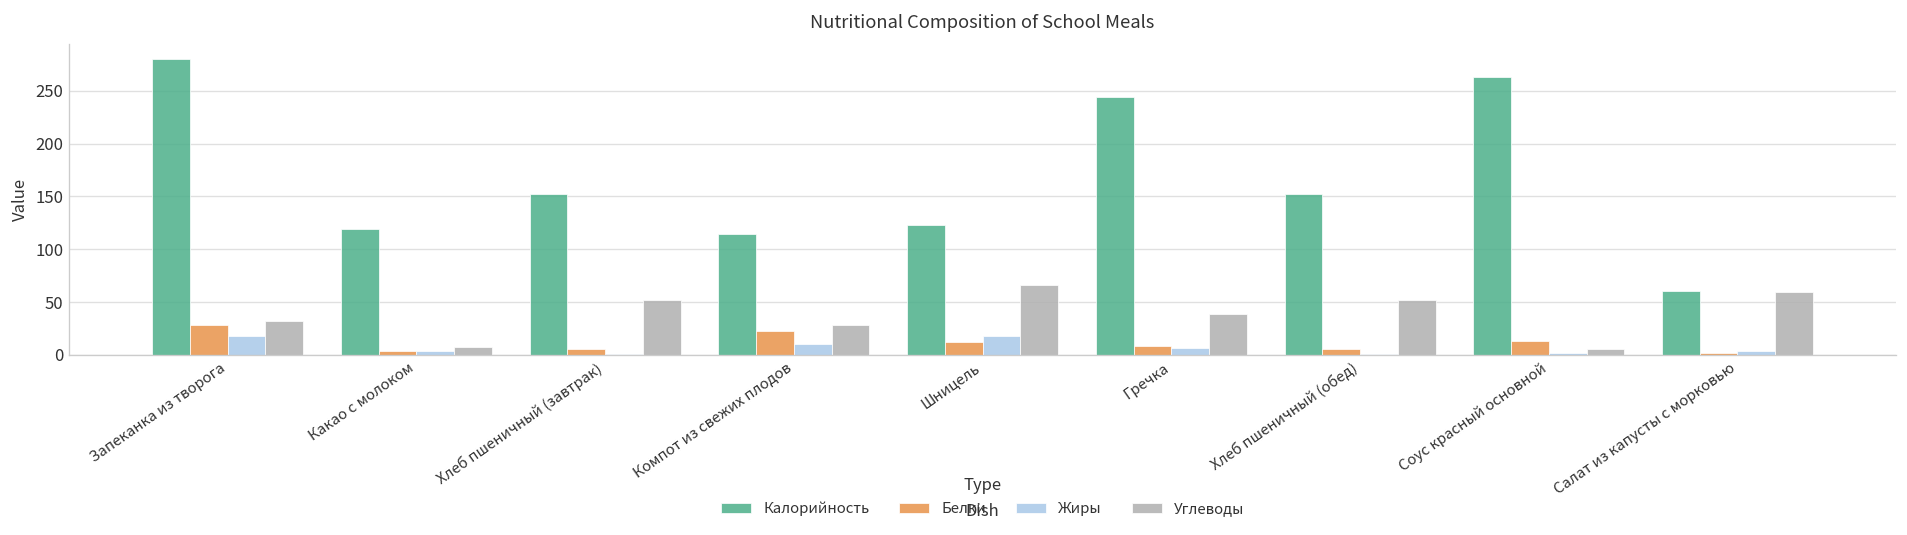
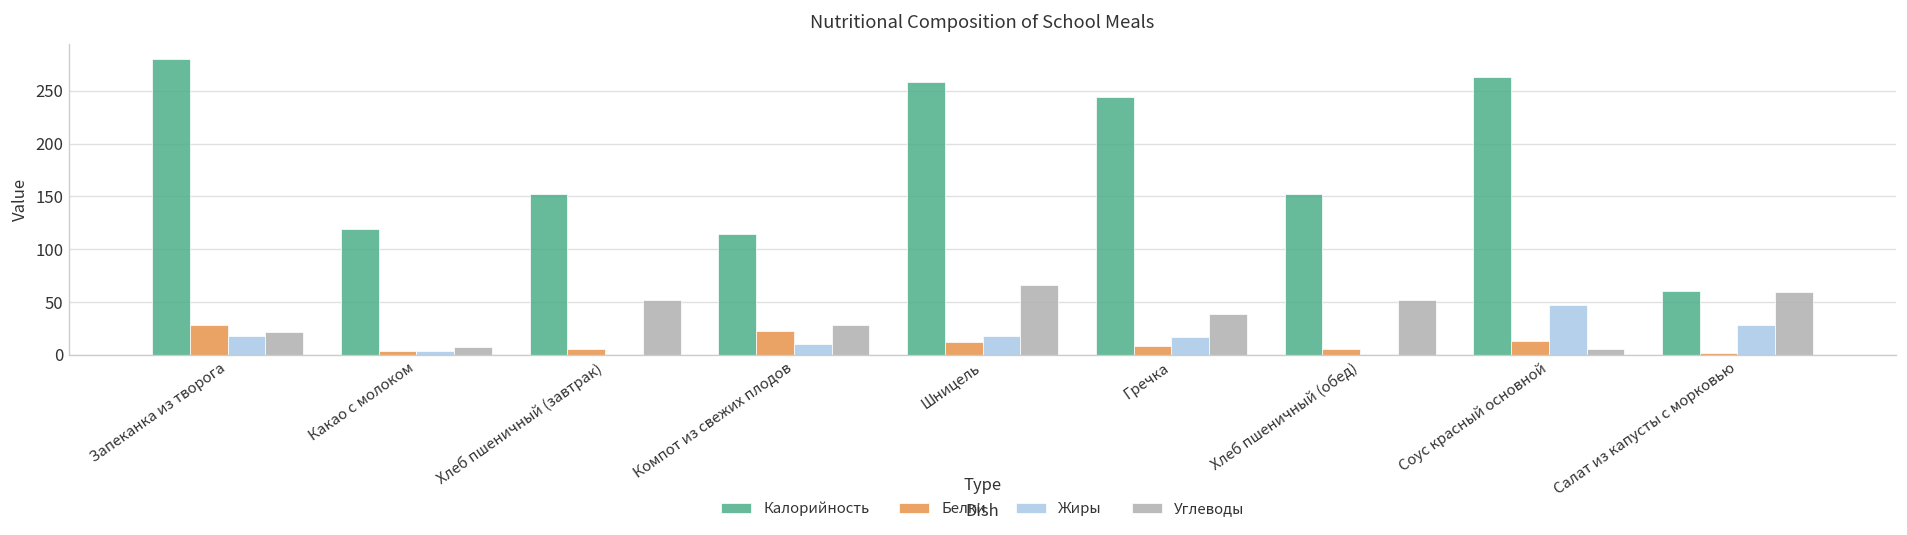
Углеводы, Запеканка из творога: 30 -> 20
Калорийность, Шницель: 120 -> 260
Жиры, Гречка: 10 -> 20
Жиры, Соус красный основной: 0 -> 50
Жиры, Салат из капусты с морковью: 0 -> 30
